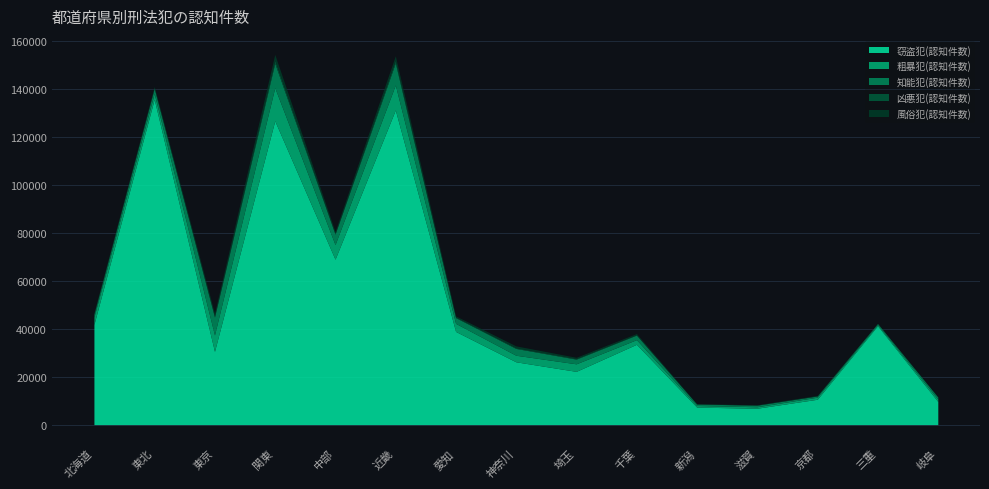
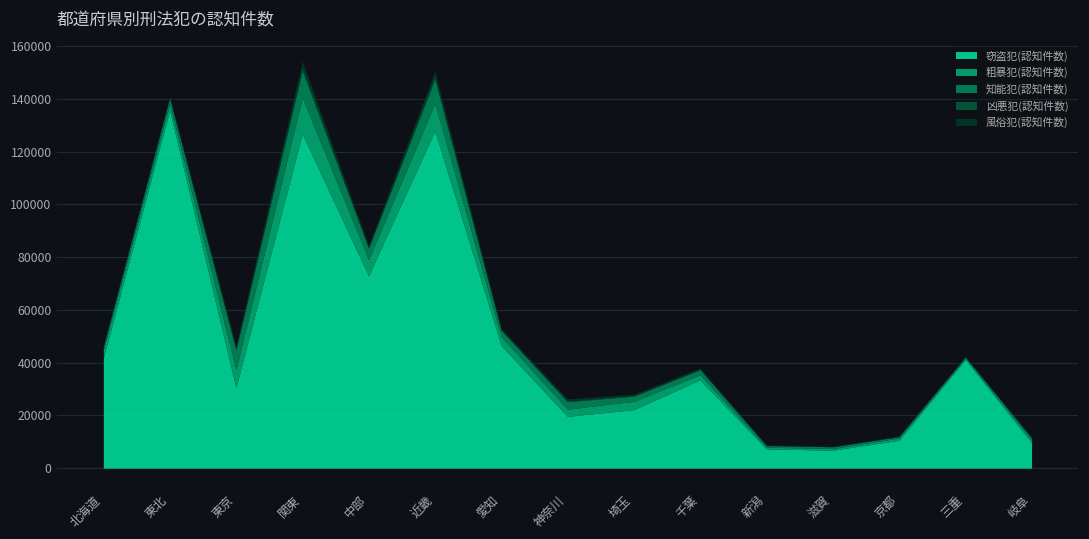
窃盗犯(認知件数), 中部: 69000 -> 73000
窃盗犯(認知件数), 近畿: 131000 -> 128000
窃盗犯(認知件数), 愛知: 39000 -> 47000
窃盗犯(認知件数), 神奈川: 26000 -> 20000
